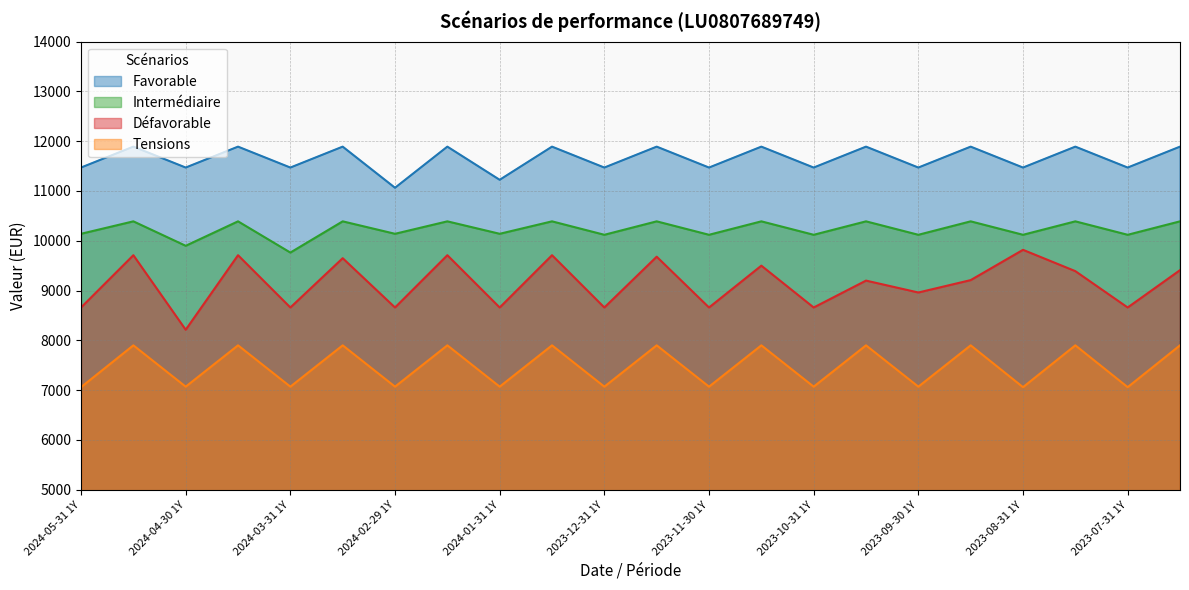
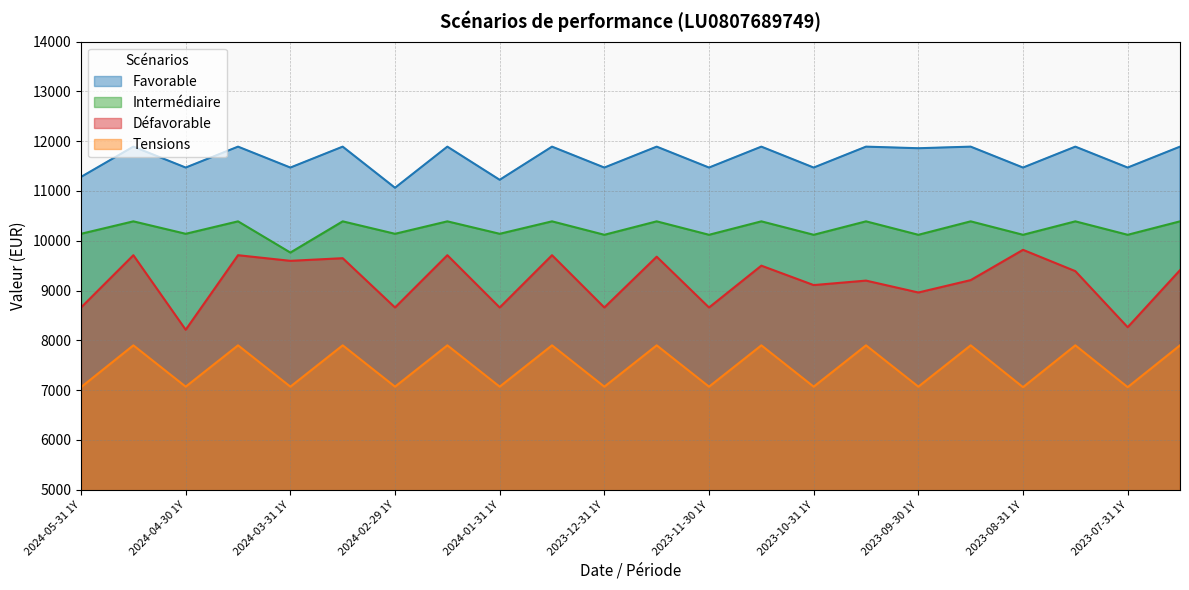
Favorable, 2024-05-31 1Y: 11500 -> 11300
Intermédiaire, 2024-04-30 1Y: 9900 -> 10100
Défavorable, 2024-03-31 1Y: 8700 -> 9600
Défavorable, 2023-10-31 1Y: 8700 -> 9100
Favorable, 2023-09-30 1Y: 11500 -> 11900
Défavorable, 2023-07-31 1Y: 8700 -> 8300
